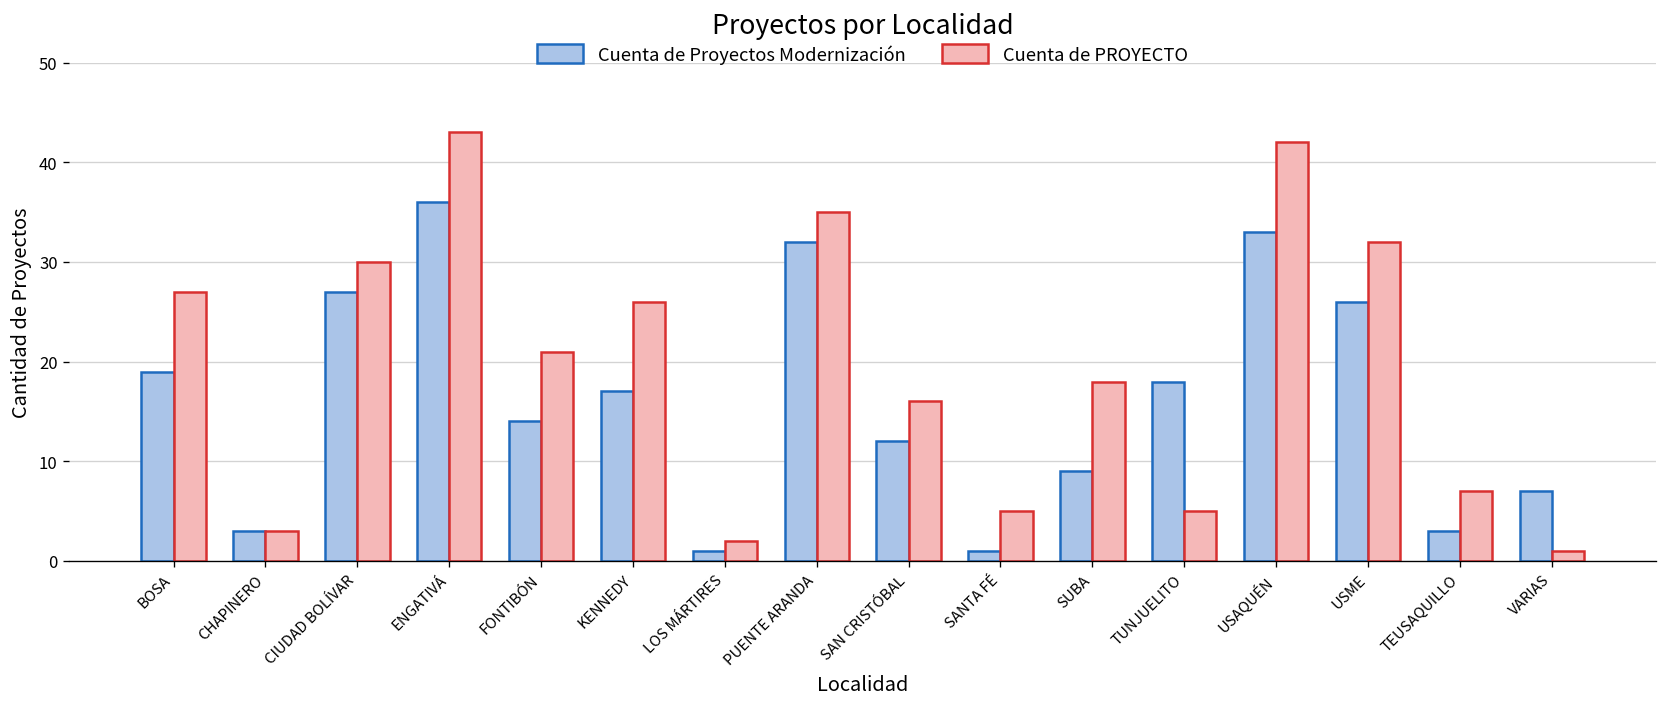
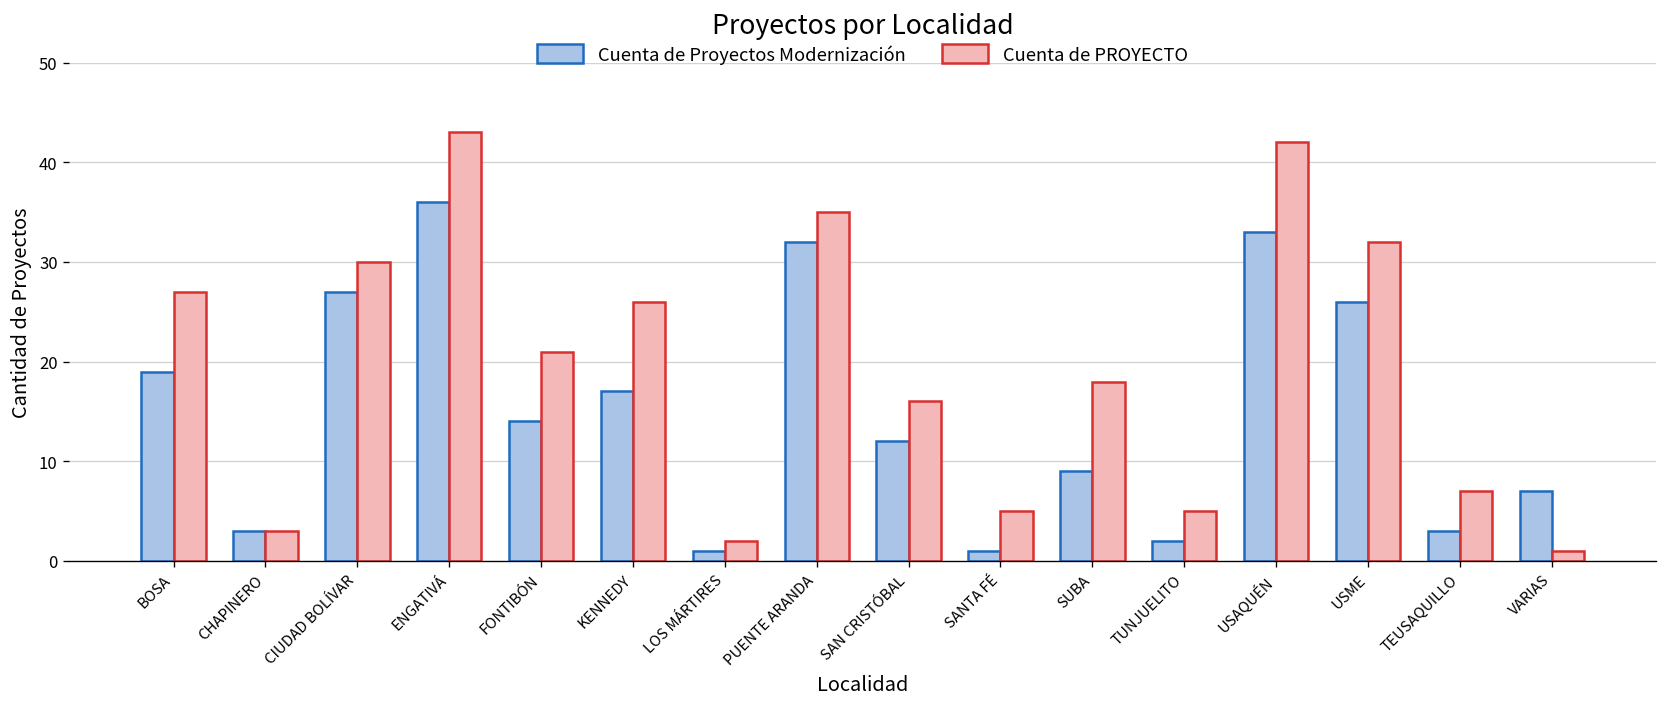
Cuenta de Proyectos Modernización, TUNJUELITO: 18 -> 2
